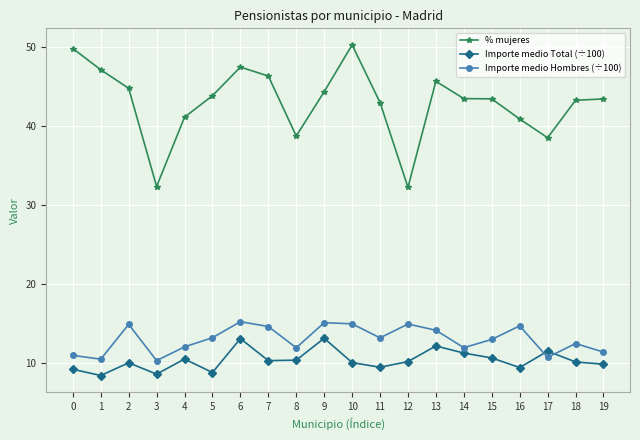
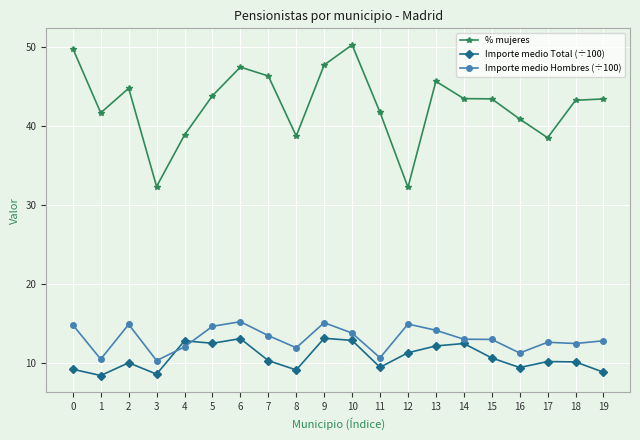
Importe medio Hombres (÷100), 0: 11 -> 15
% mujeres, 1: 47 -> 42
% mujeres, 4: 41 -> 39
Importe medio Total (÷100), 4: 10 -> 13
Importe medio Total (÷100), 5: 9 -> 12
Importe medio Hombres (÷100), 5: 13 -> 15
Importe medio Hombres (÷100), 7: 15 -> 13
Importe medio Total (÷100), 8: 10 -> 9
% mujeres, 9: 44 -> 48
Importe medio Total (÷100), 10: 10 -> 13
Importe medio Hombres (÷100), 10: 15 -> 14
% mujeres, 11: 43 -> 42
Importe medio Hombres (÷100), 11: 13 -> 11
Importe medio Total (÷100), 12: 10 -> 11
Importe medio Total (÷100), 14: 11 -> 12
Importe medio Hombres (÷100), 14: 12 -> 13
Importe medio Hombres (÷100), 16: 15 -> 11
Importe medio Total (÷100), 17: 11 -> 10
Importe medio Hombres (÷100), 17: 11 -> 13
Importe medio Total (÷100), 19: 10 -> 9
Importe medio Hombres (÷100), 19: 11 -> 13
